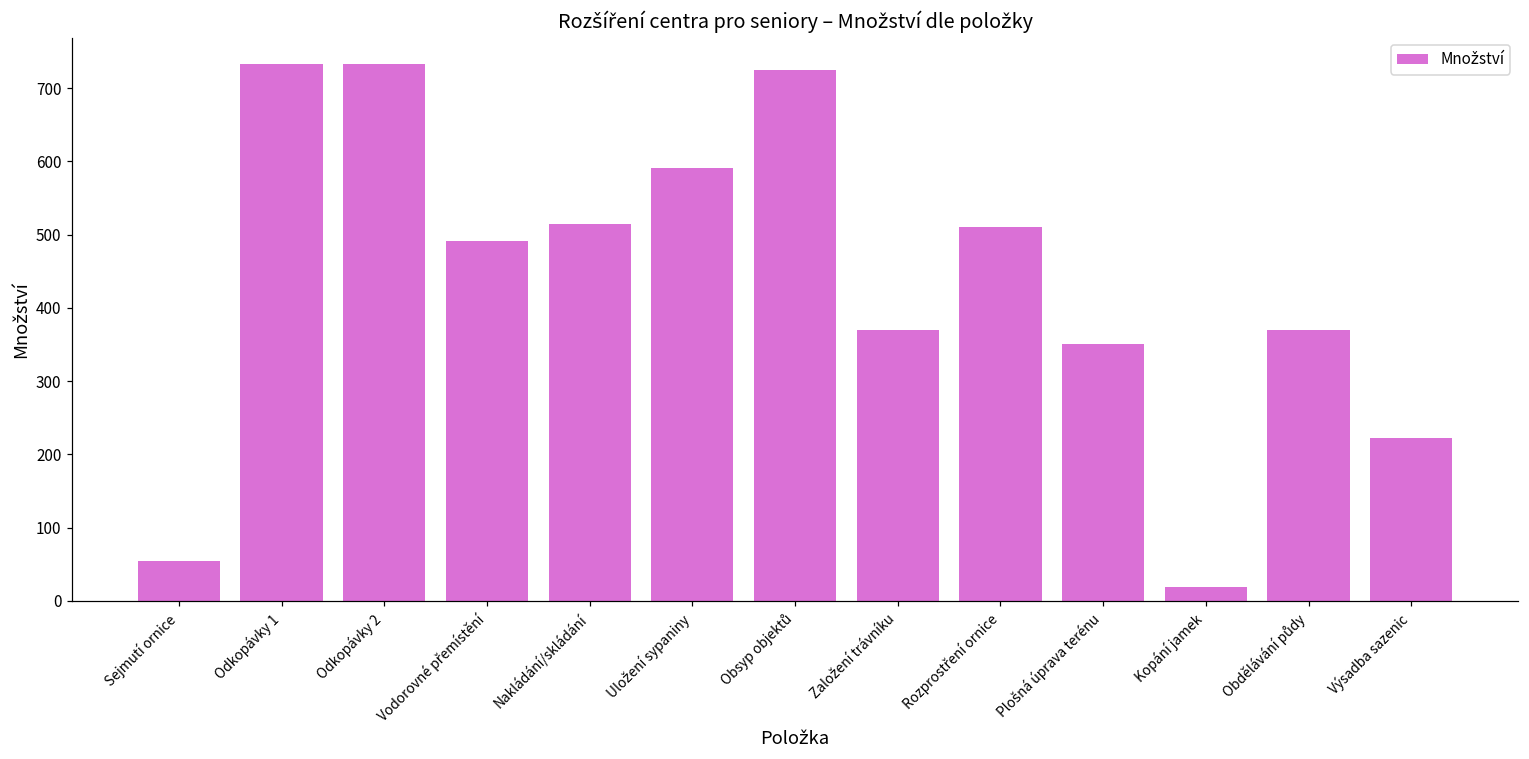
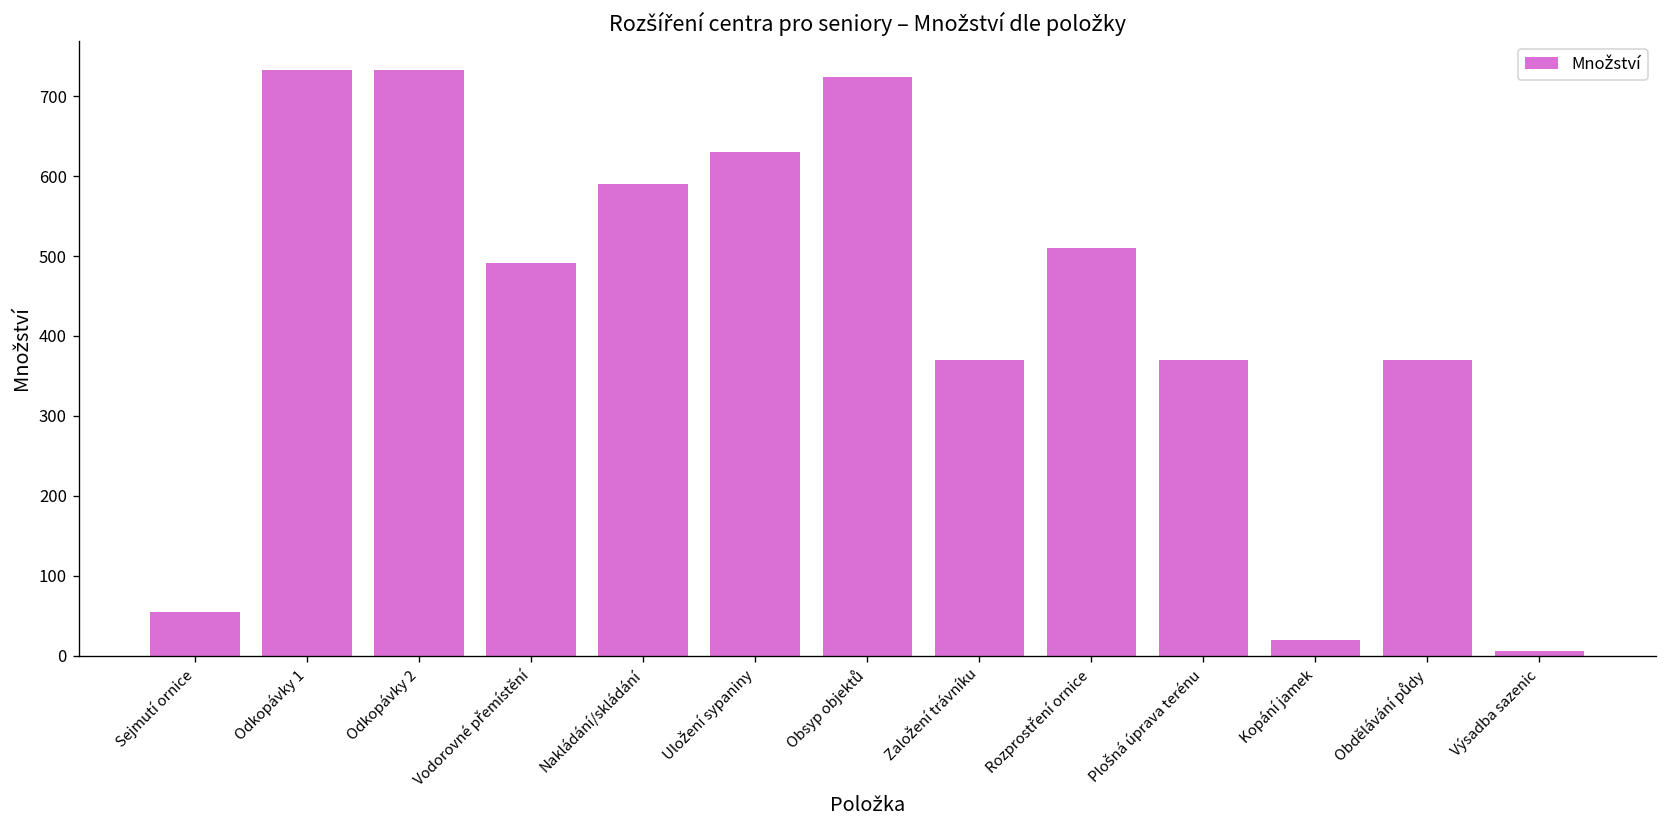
Nakládání/skládání: 510 -> 590
Uložení sypaniny: 590 -> 630
Plošná úprava terénu: 350 -> 370
Výsadba sazenic: 220 -> 10
